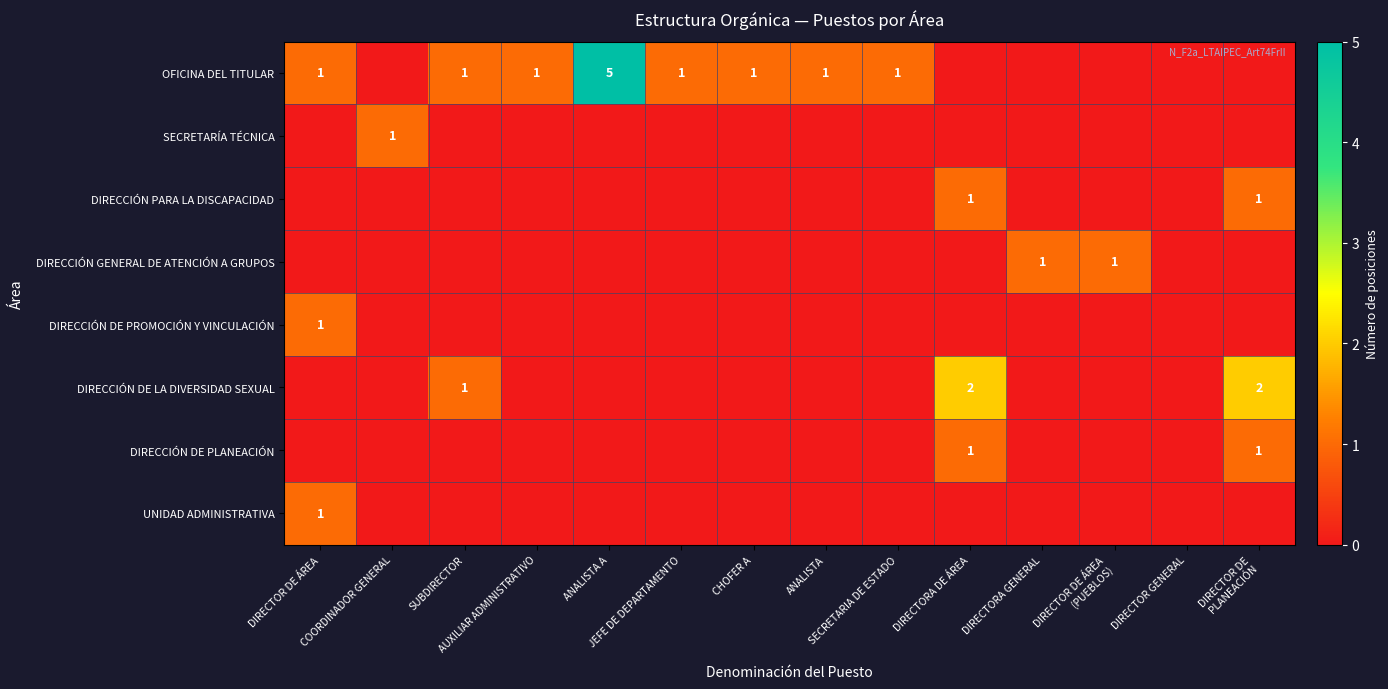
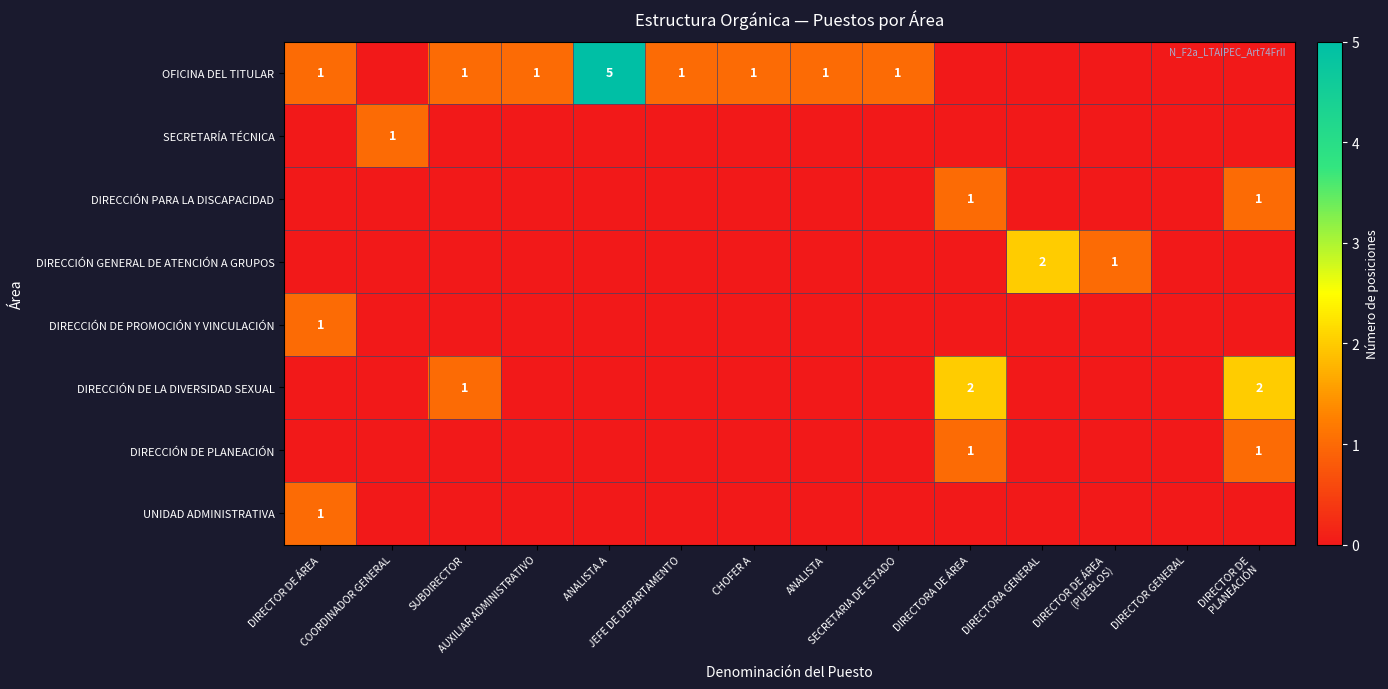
DIRECCIÓN GENERAL DE ATENCIÓN A GRUPOS, DIRECTORA GENERAL: 1 -> 2
